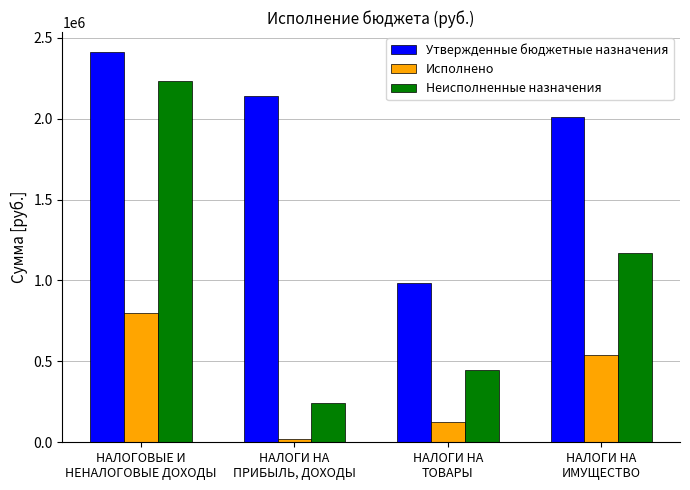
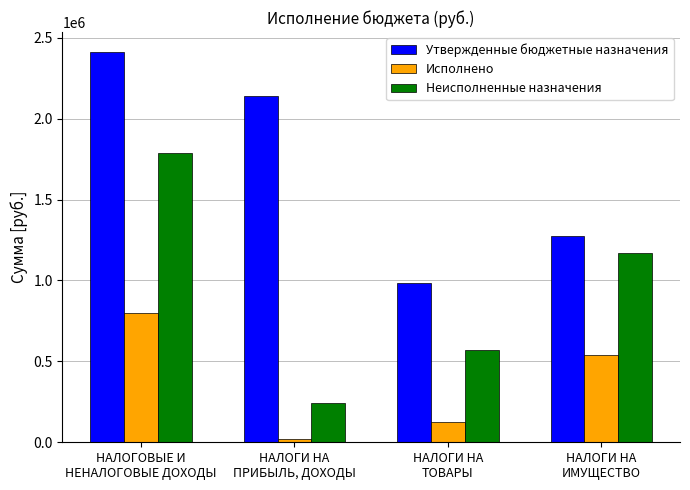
Неисполненные назначения, НАЛОГОВЫЕ И НЕНАЛОГОВЫЕ ДОХОДЫ: 2230000 -> 1790000
Неисполненные назначения, НАЛОГИ НА ТОВАРЫ: 450000 -> 570000
Утвержденные бюджетные назначения, НАЛОГИ НА ИМУЩЕСТВО: 2010000 -> 1270000
